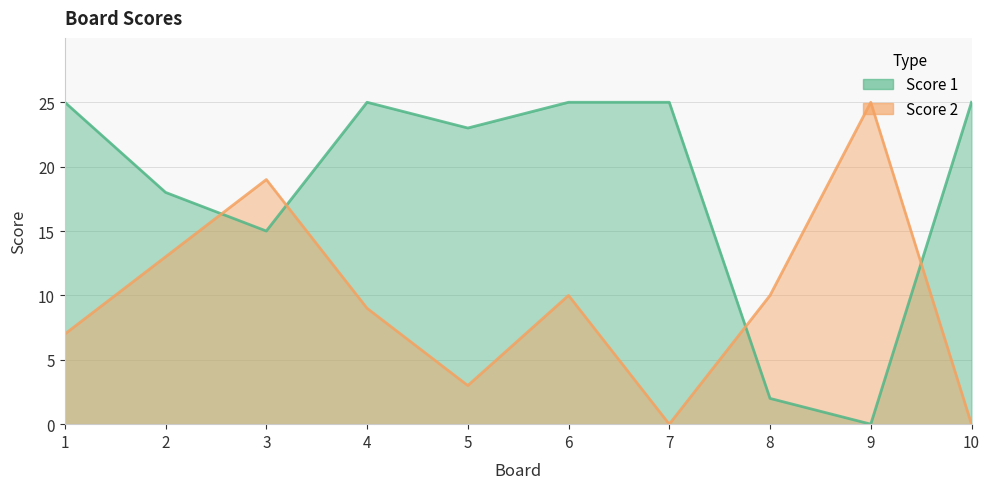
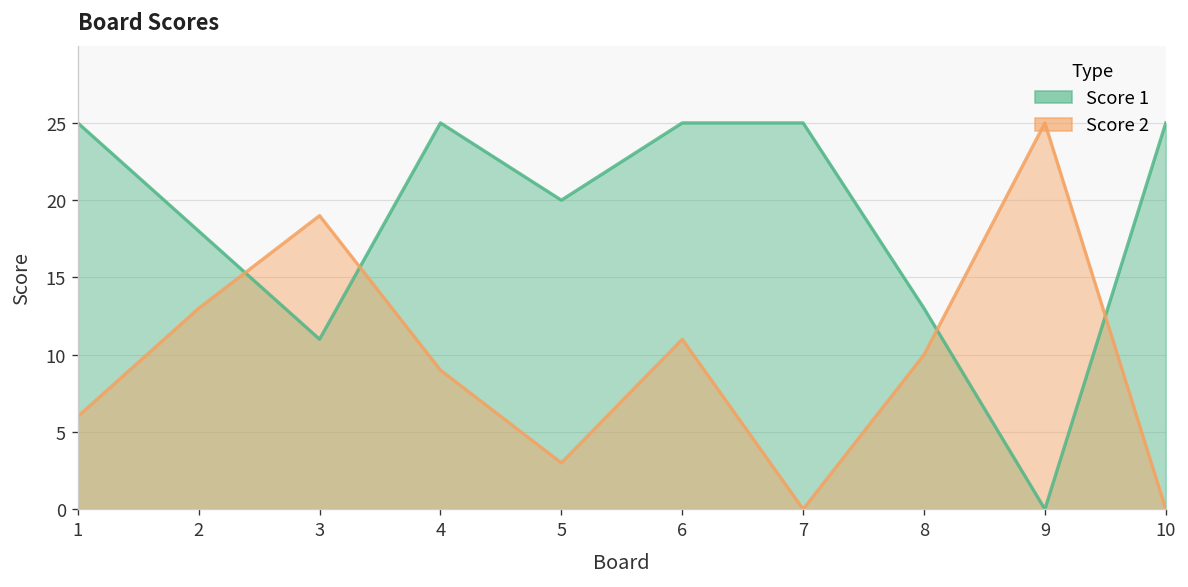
Score 2, 1: 7 -> 6
Score 1, 3: 15 -> 11
Score 1, 5: 23 -> 20
Score 2, 6: 10 -> 11
Score 1, 8: 2 -> 13
